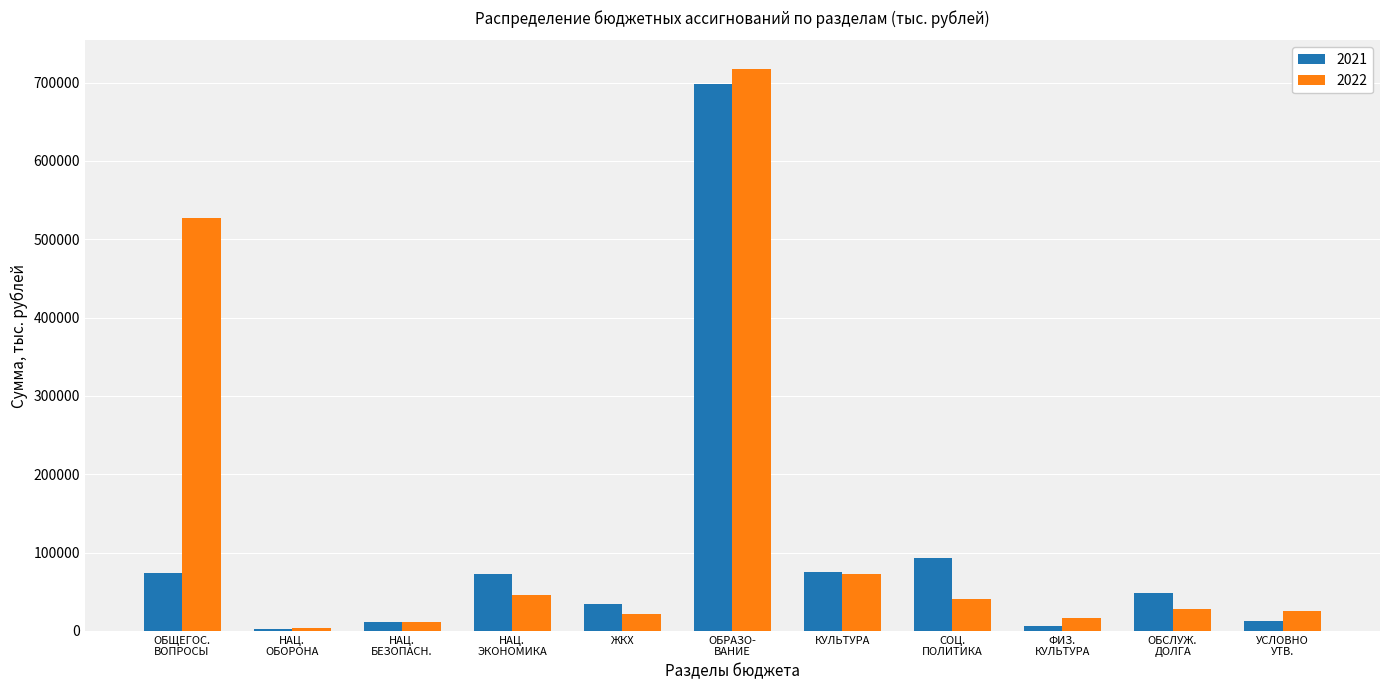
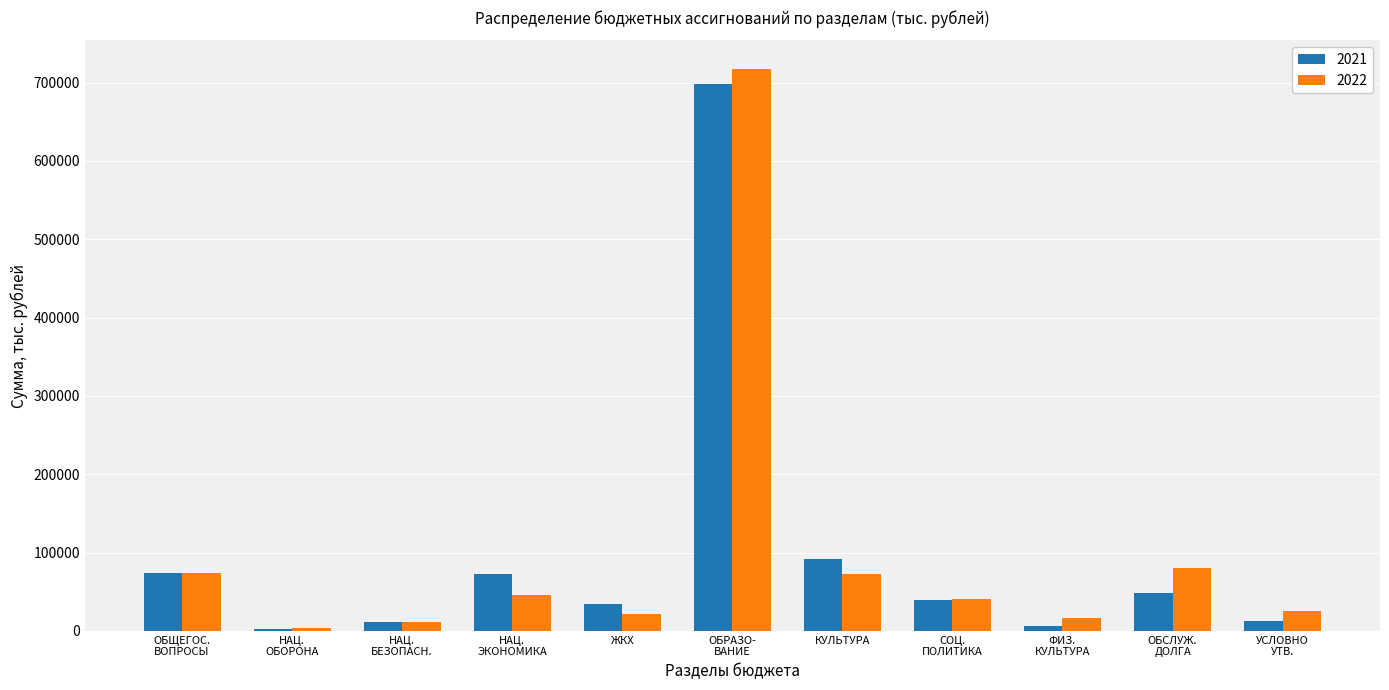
2022, ОБЩЕГОС. ВОПРОСЫ: 530000 -> 70000
2021, КУЛЬТУРА: 80000 -> 90000
2021, СОЦ. ПОЛИТИКА: 90000 -> 40000
2022, ОБСЛУЖ. ДОЛГА: 30000 -> 80000
